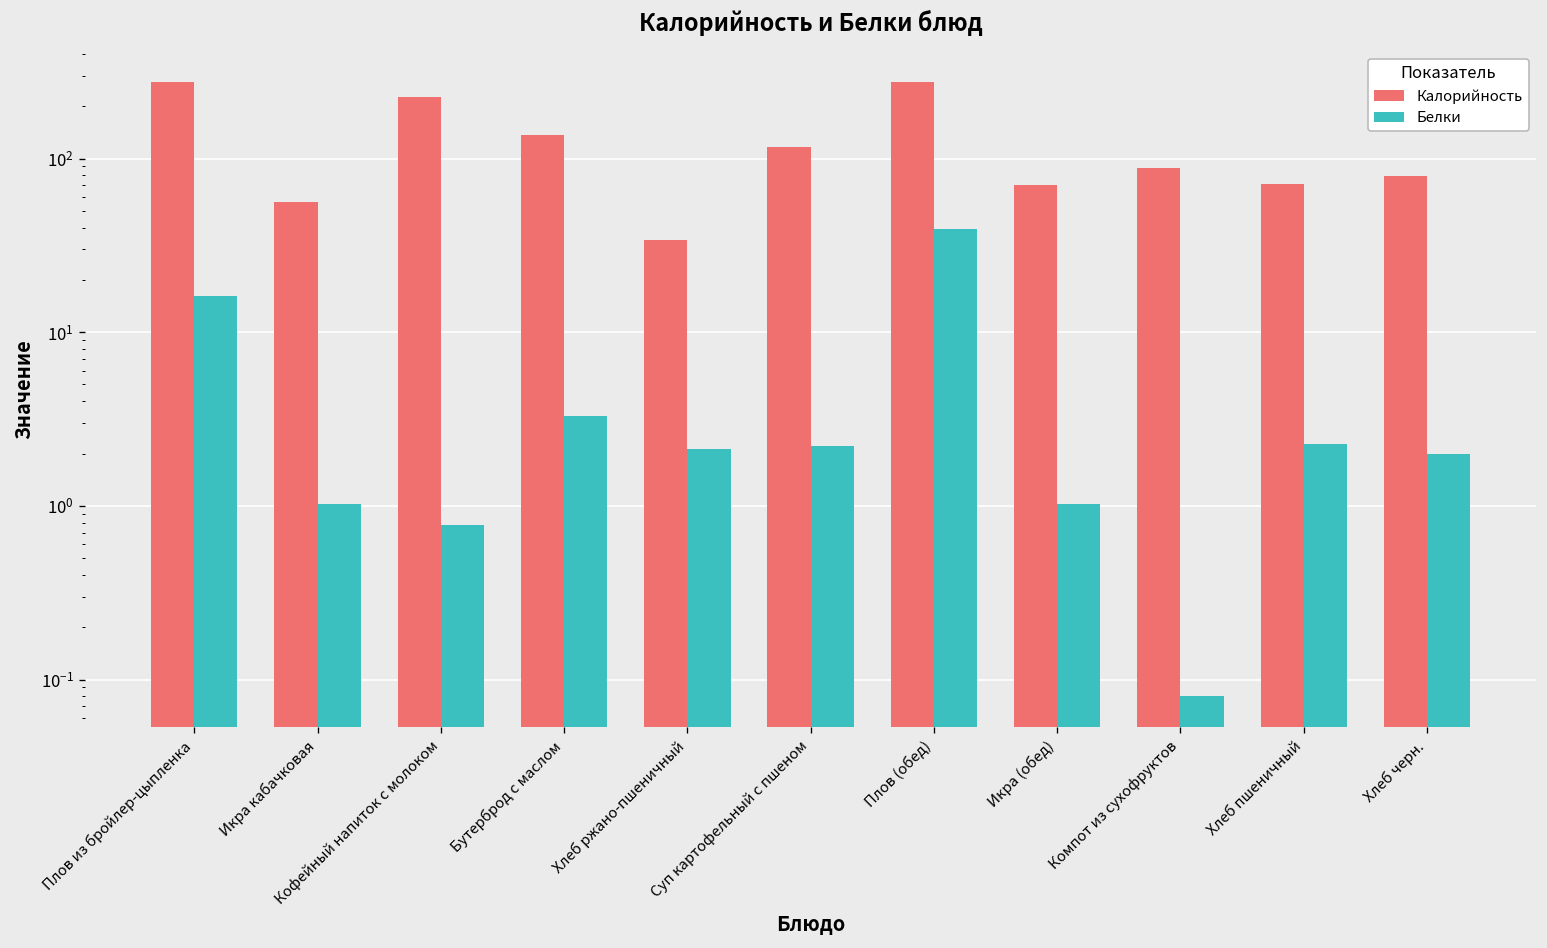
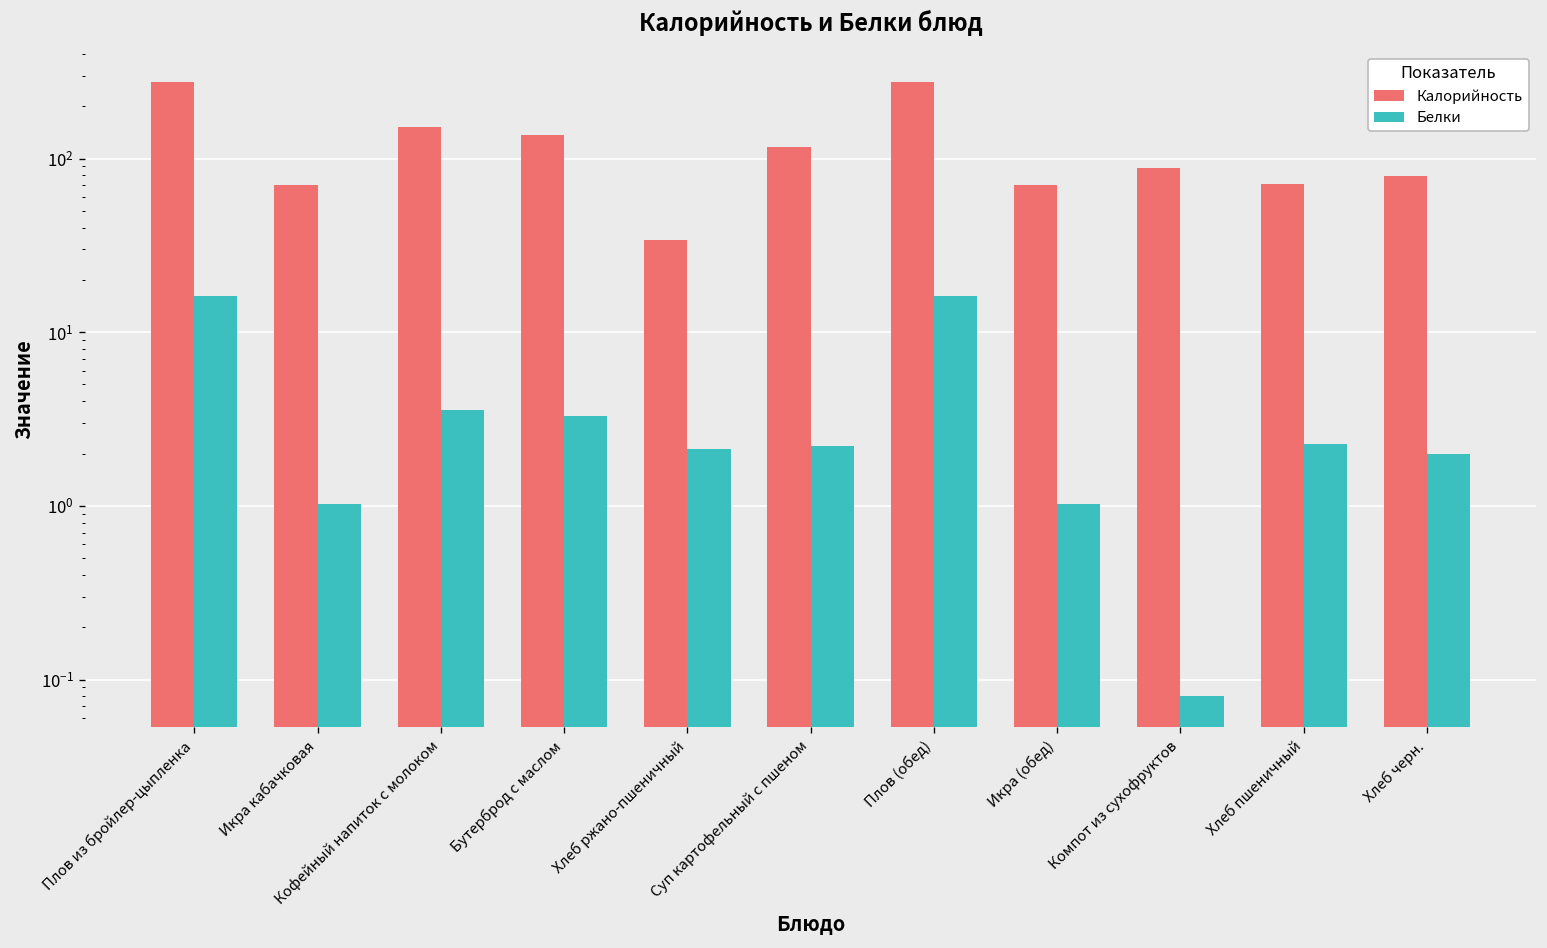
Калорийность, Икра кабачковая: 56 -> 70
Калорийность, Кофейный напиток с молоком: 230 -> 150
Белки, Кофейный напиток с молоком: 0.8 -> 3.6
Белки, Плов (обед): 39 -> 16
